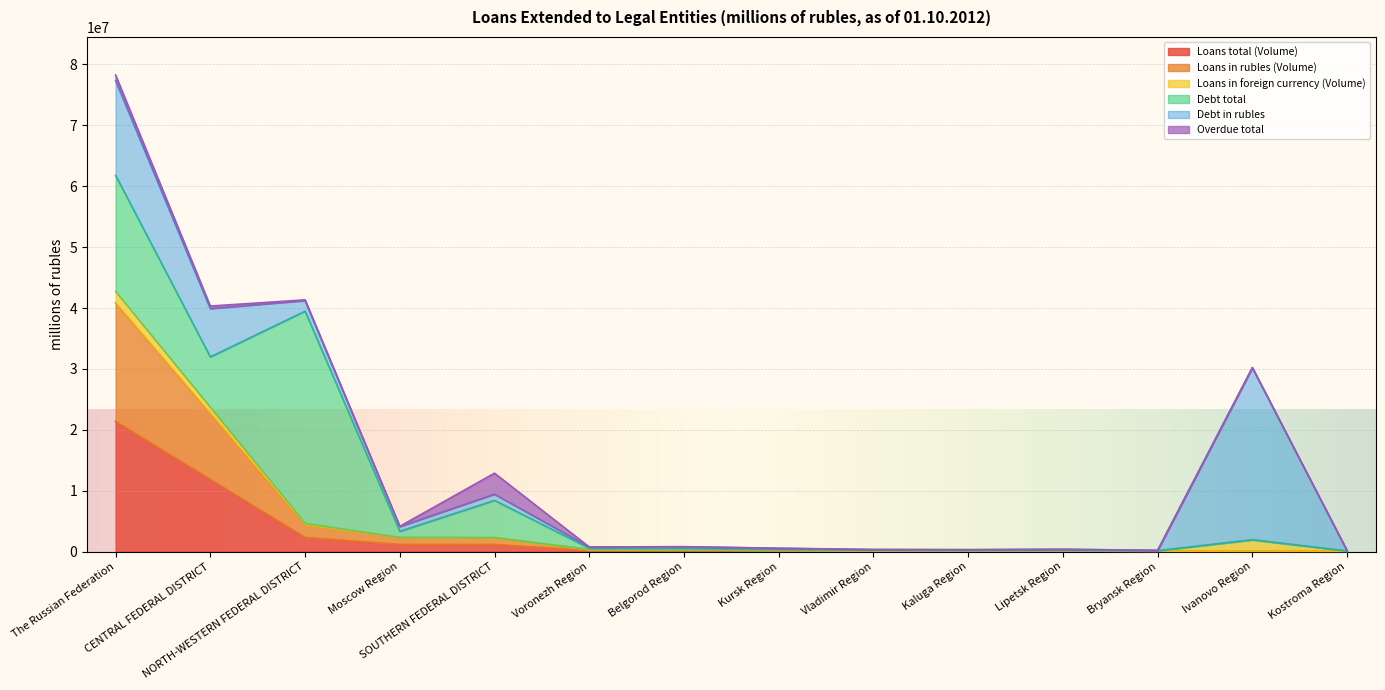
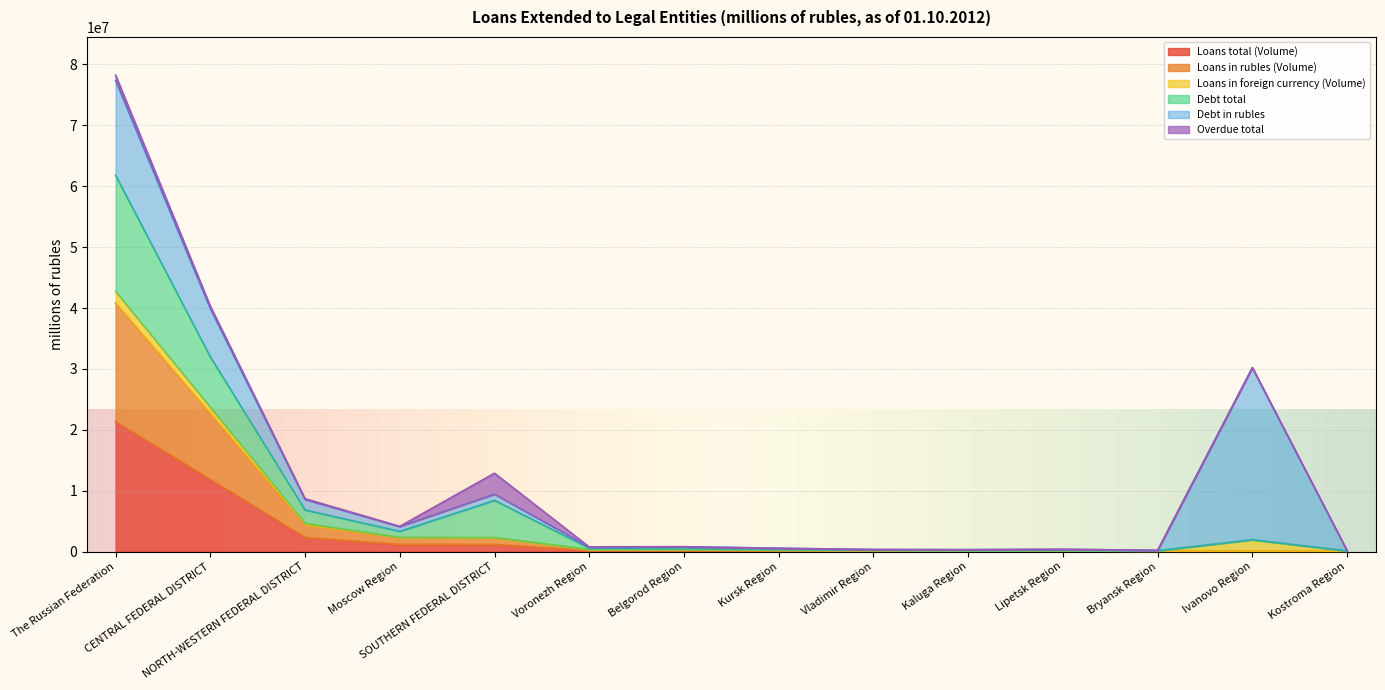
Debt total, NORTH-WESTERN FEDERAL DISTRICT: 35000000 -> 2000000
